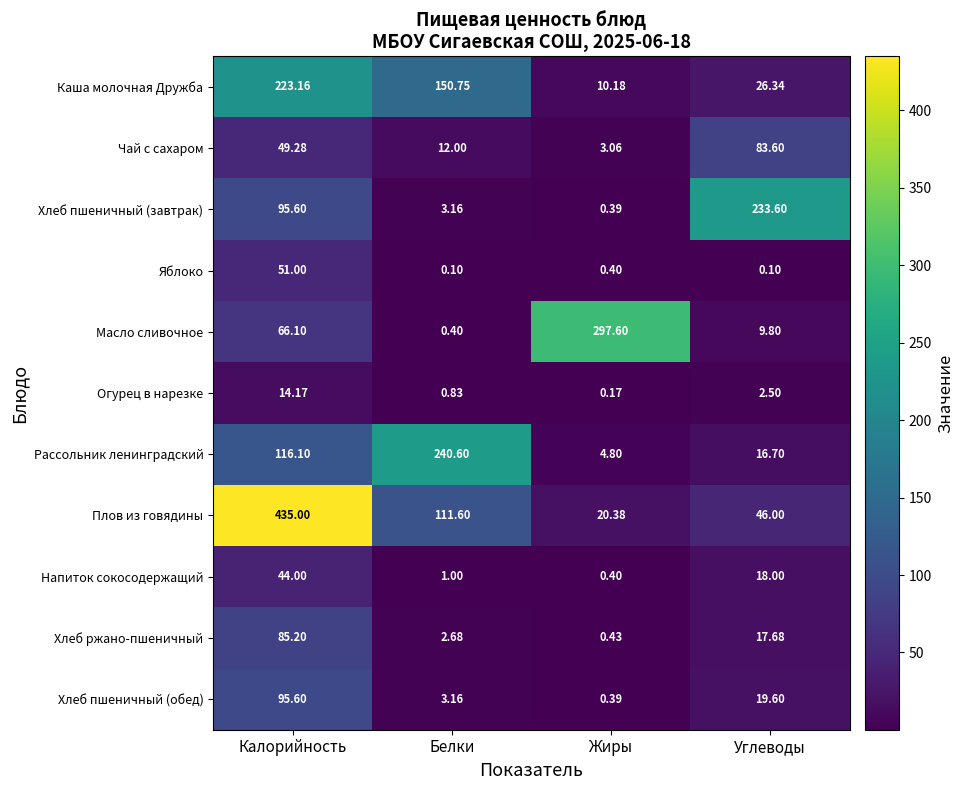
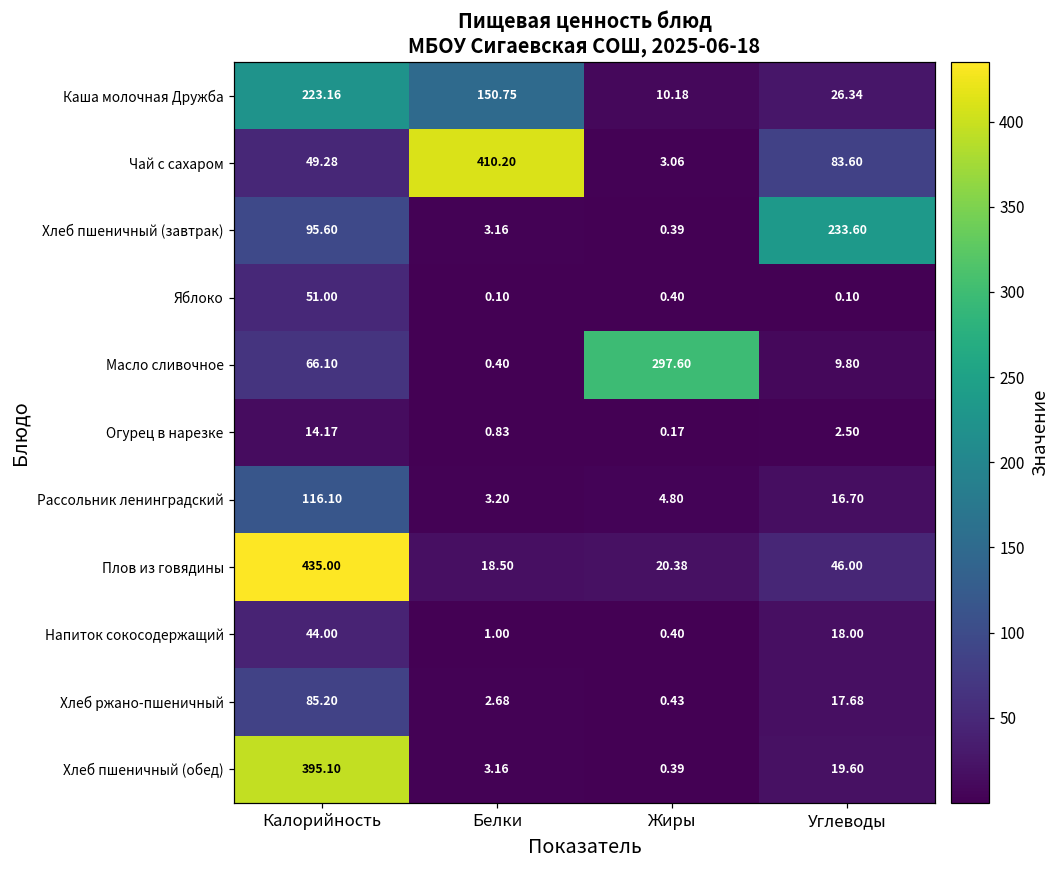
Чай с сахаром, Белки: 12.00 -> 410.20
Рассольник ленинградский, Белки: 240.60 -> 3.20
Плов из говядины, Белки: 111.60 -> 18.50
Хлеб пшеничный (обед), Калорийность: 95.60 -> 395.10
